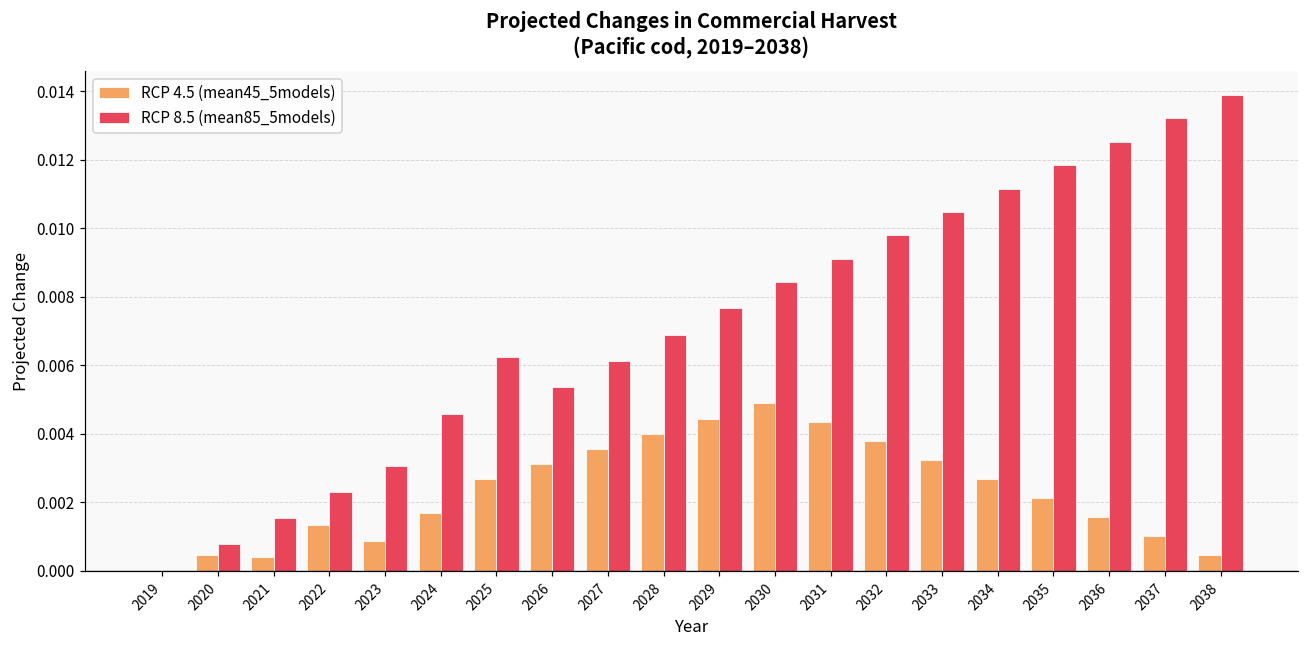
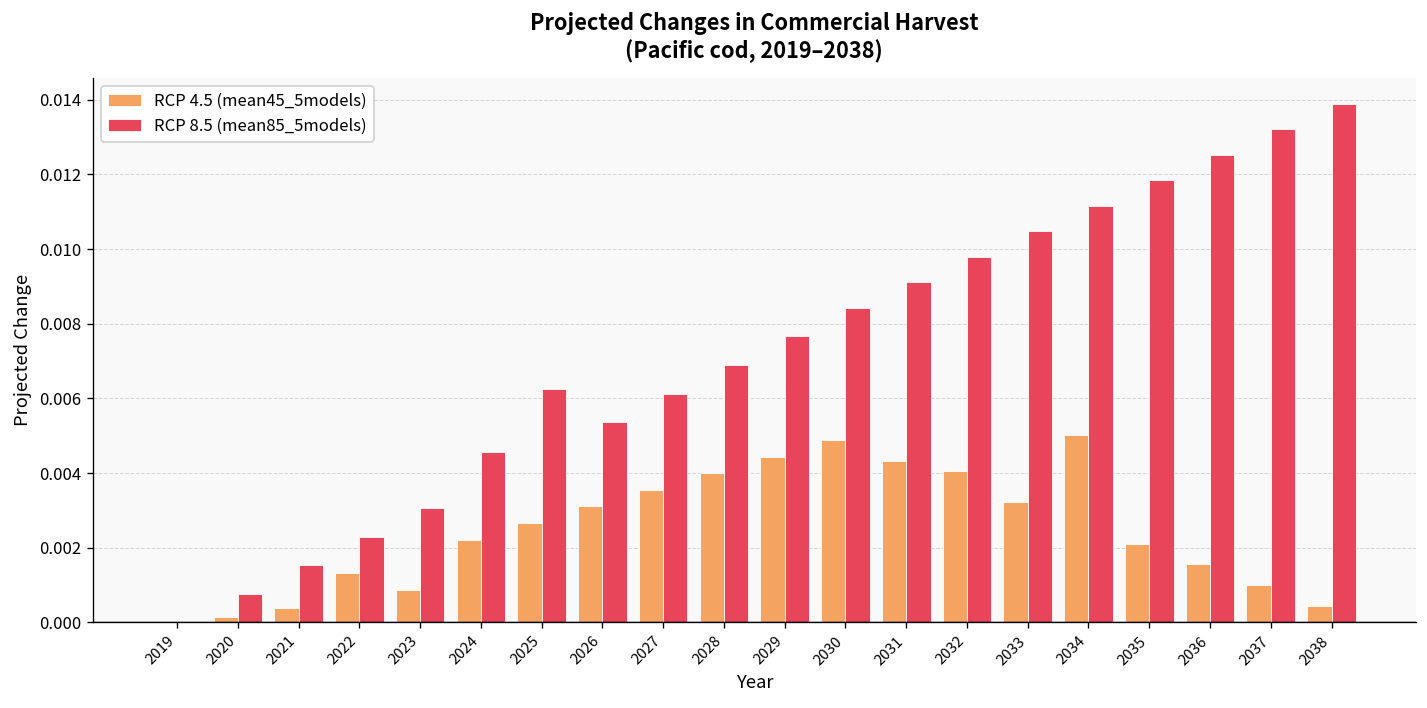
RCP 4.5 (mean45_5models), 2020: 0.0004 -> 0.0002
RCP 4.5 (mean45_5models), 2024: 0.0017 -> 0.0022
RCP 4.5 (mean45_5models), 2032: 0.0038 -> 0.0041
RCP 4.5 (mean45_5models), 2034: 0.0027 -> 0.0050
